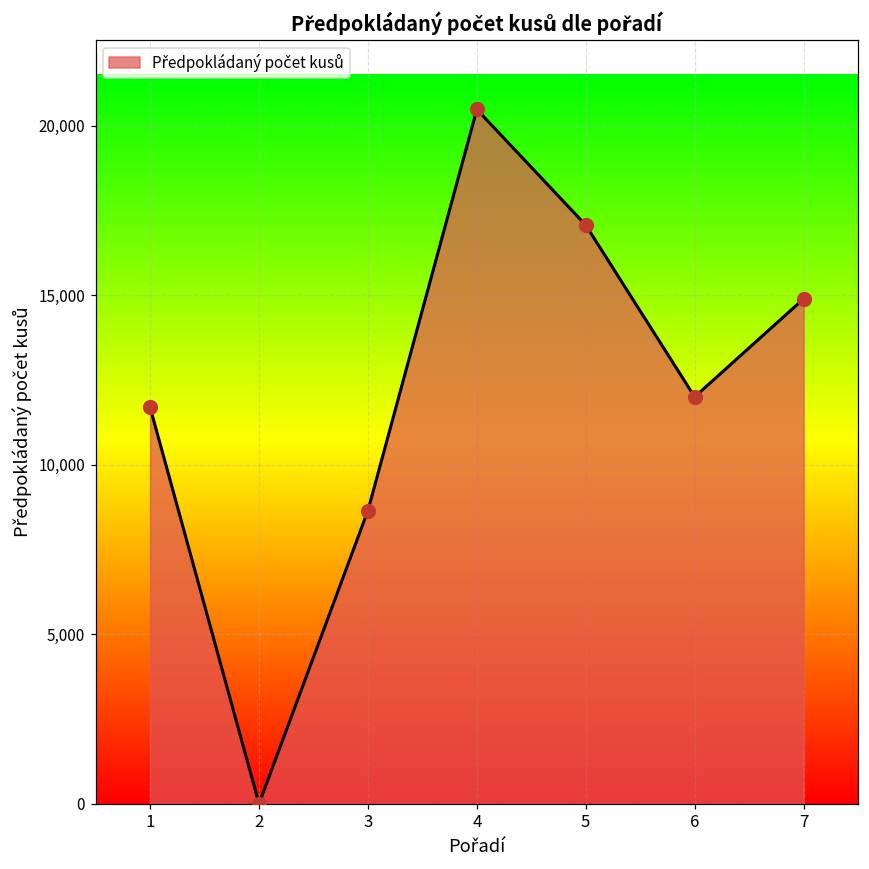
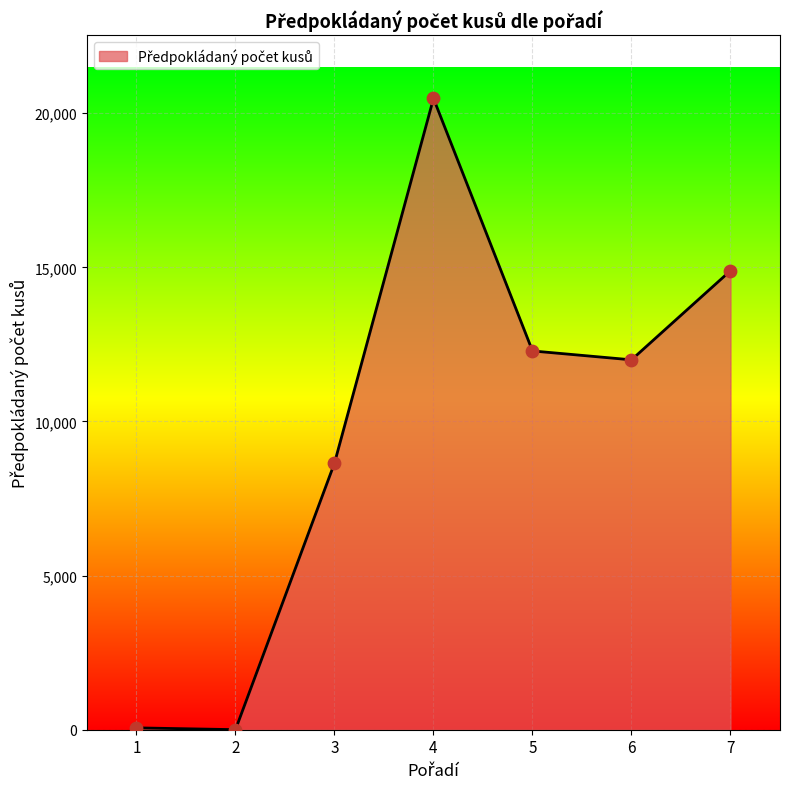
1: 11,700 -> 100
5: 17,100 -> 12,300
